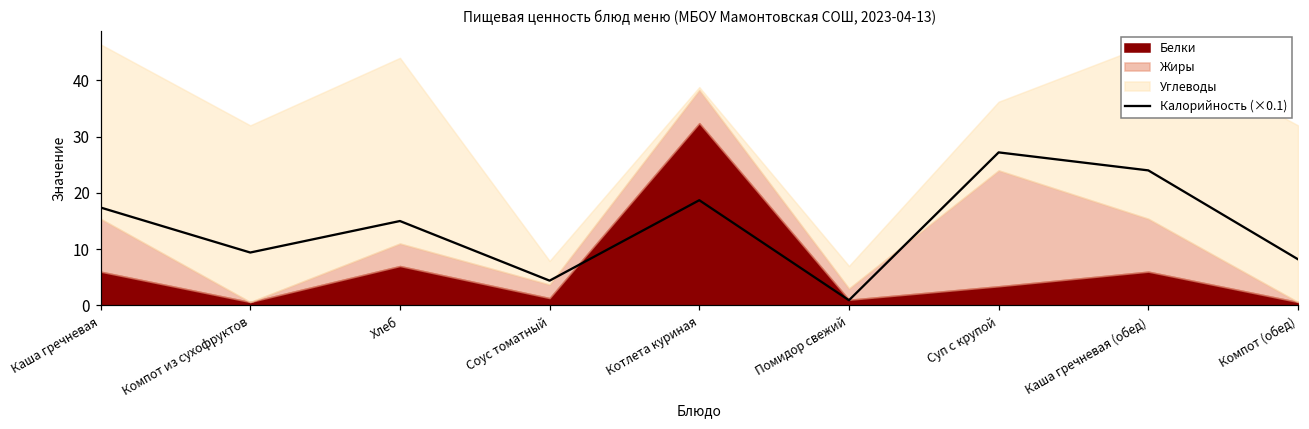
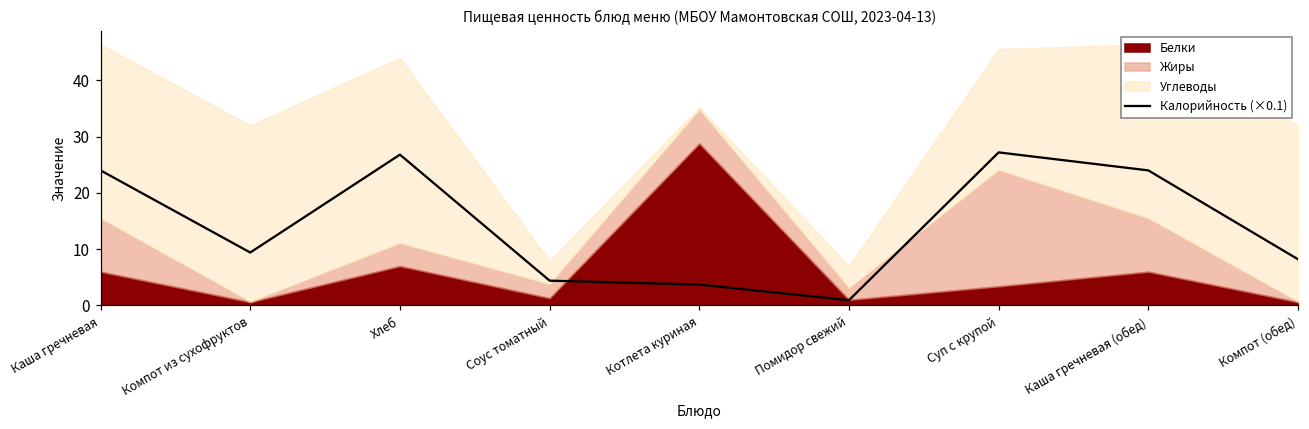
Калорийность (×0.1), Каша гречневая: 17 -> 24
Калорийность (×0.1), Хлеб: 15 -> 27
Калорийность (×0.1), Котлета куриная: 19 -> 4
Белки, Котлета куриная: 32 -> 29
Углеводы, Суп с крупой: 12 -> 22
